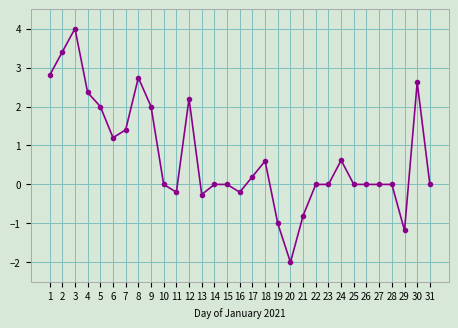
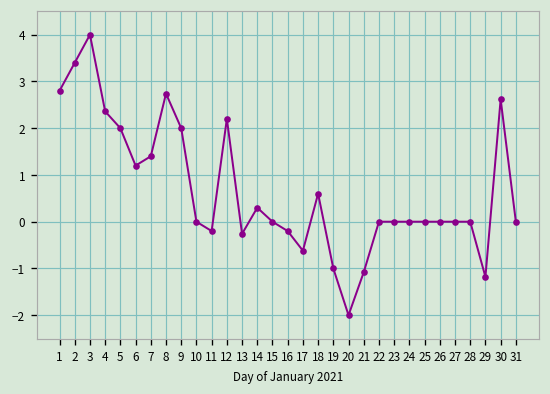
14: 0.0 -> 0.3
17: 0.2 -> -0.6
21: -0.8 -> -1.1
24: 0.6 -> 0.0
